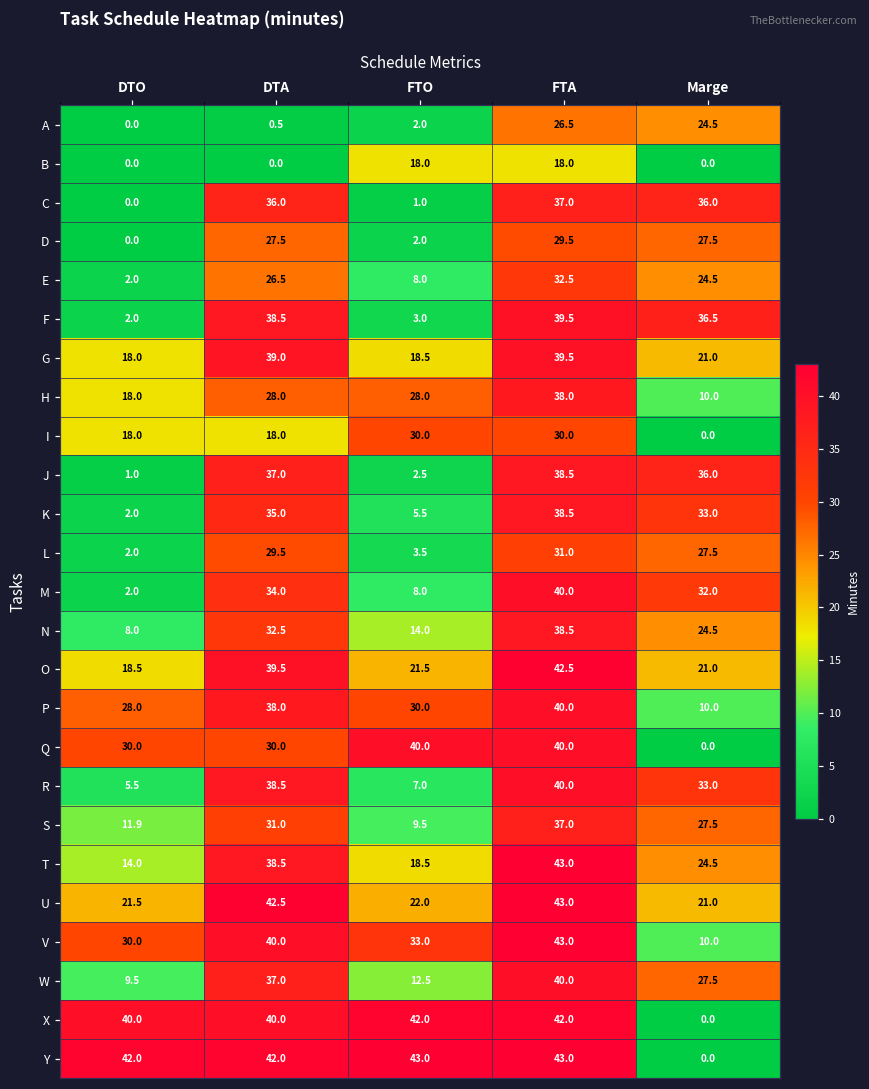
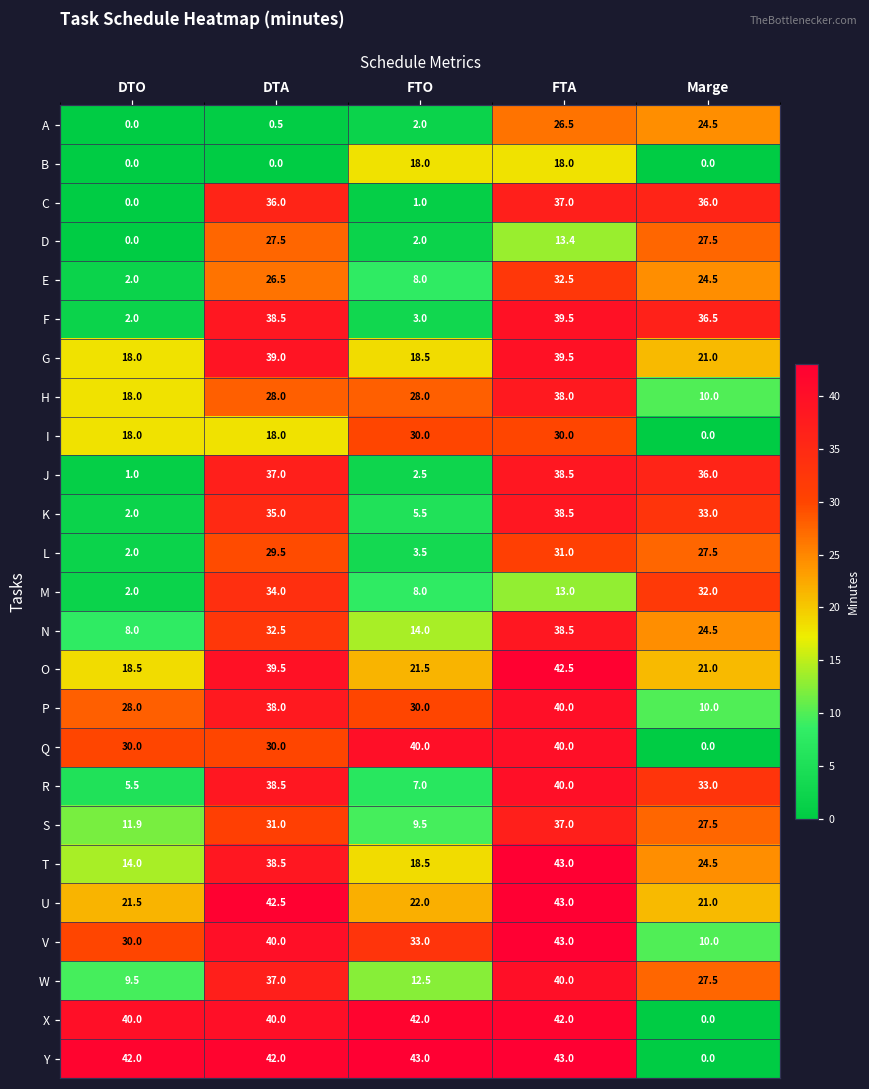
D, FTA: 29.5 -> 13.4
M, FTA: 40.0 -> 13.0
